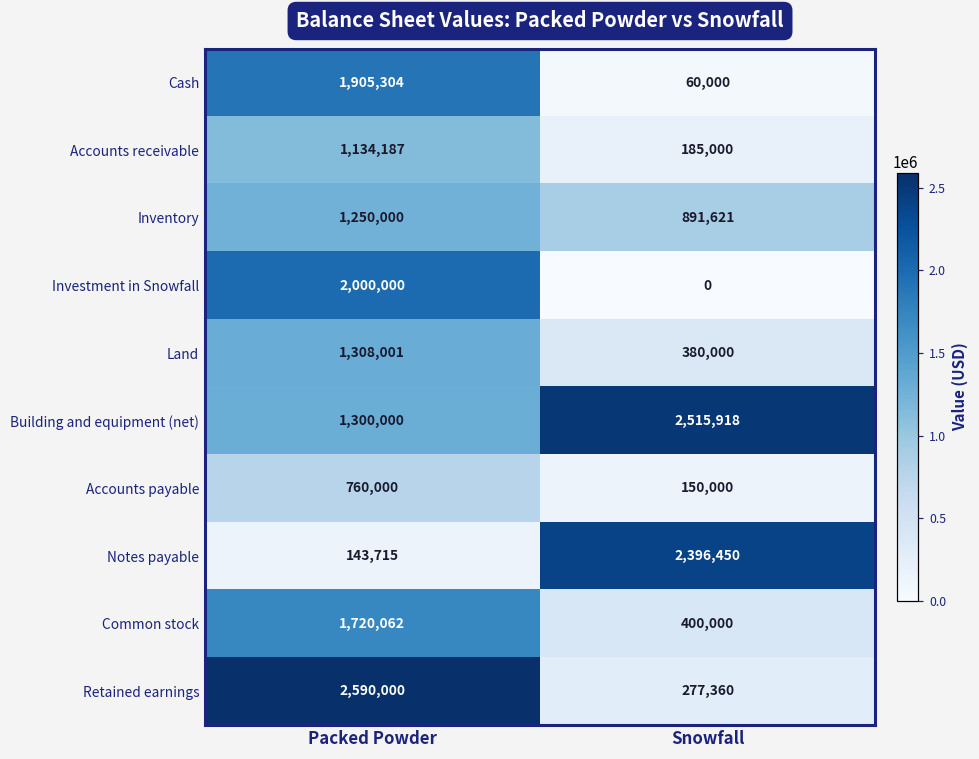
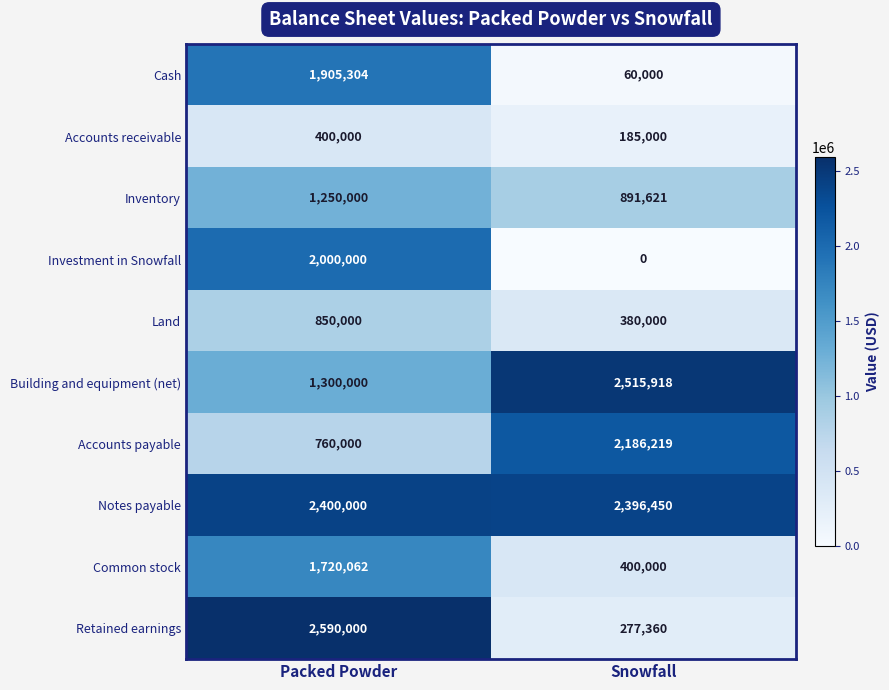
Accounts receivable, Packed Powder: 1,134,187 -> 400,000
Land, Packed Powder: 1,308,001 -> 850,000
Accounts payable, Snowfall: 150,000 -> 2,186,219
Notes payable, Packed Powder: 143,715 -> 2,400,000
